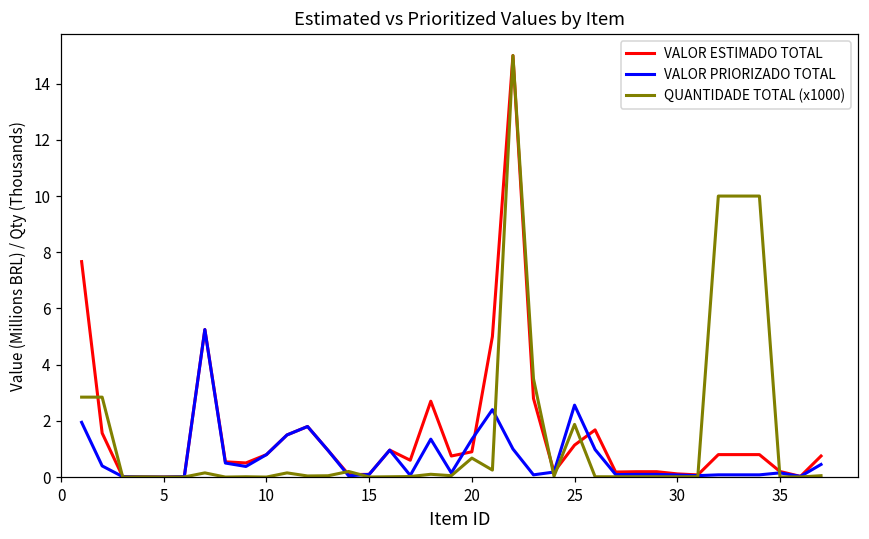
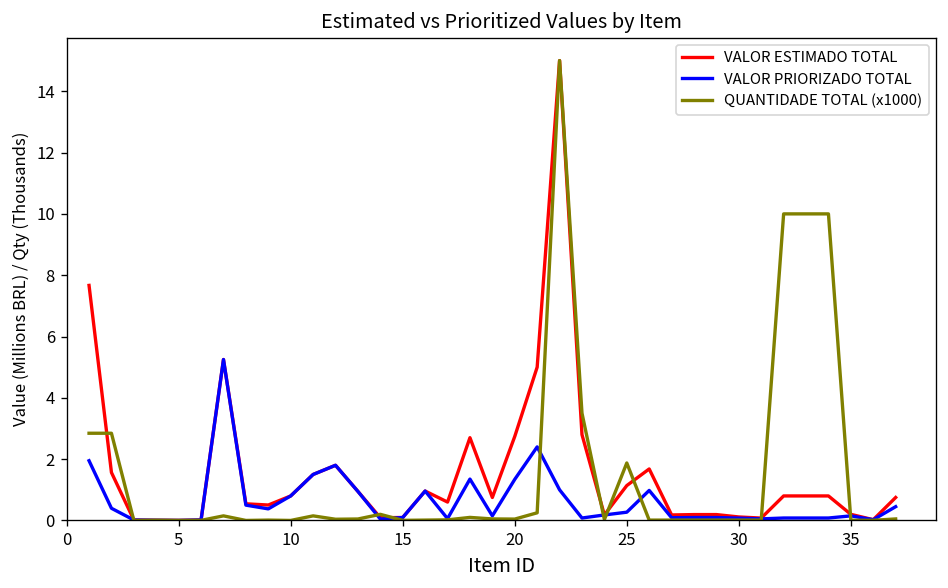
VALOR ESTIMADO TOTAL, 20: 0.9 -> 2.7
QUANTIDADE TOTAL (x1000), 20: 0.7 -> 0.0
VALOR PRIORIZADO TOTAL, 25: 2.6 -> 0.3
